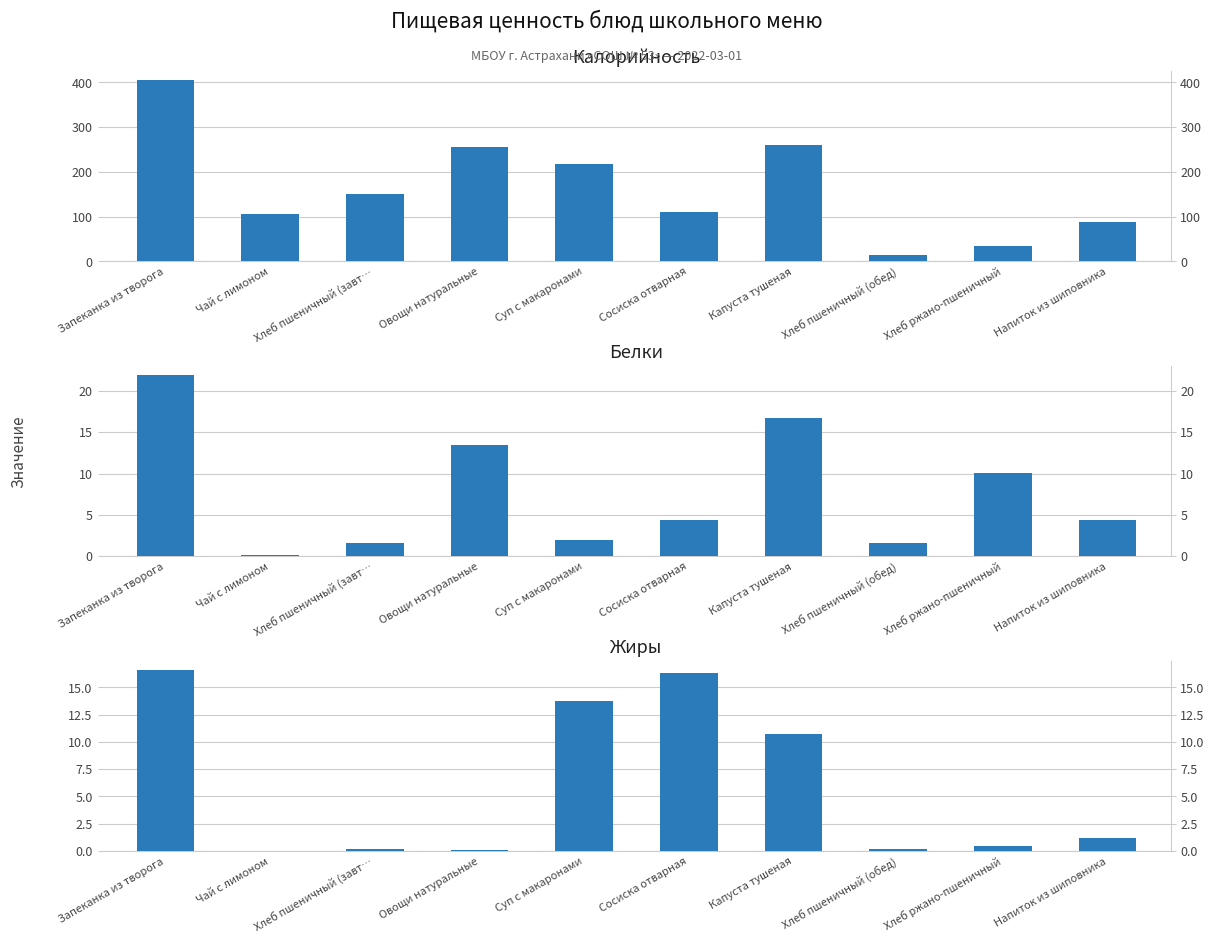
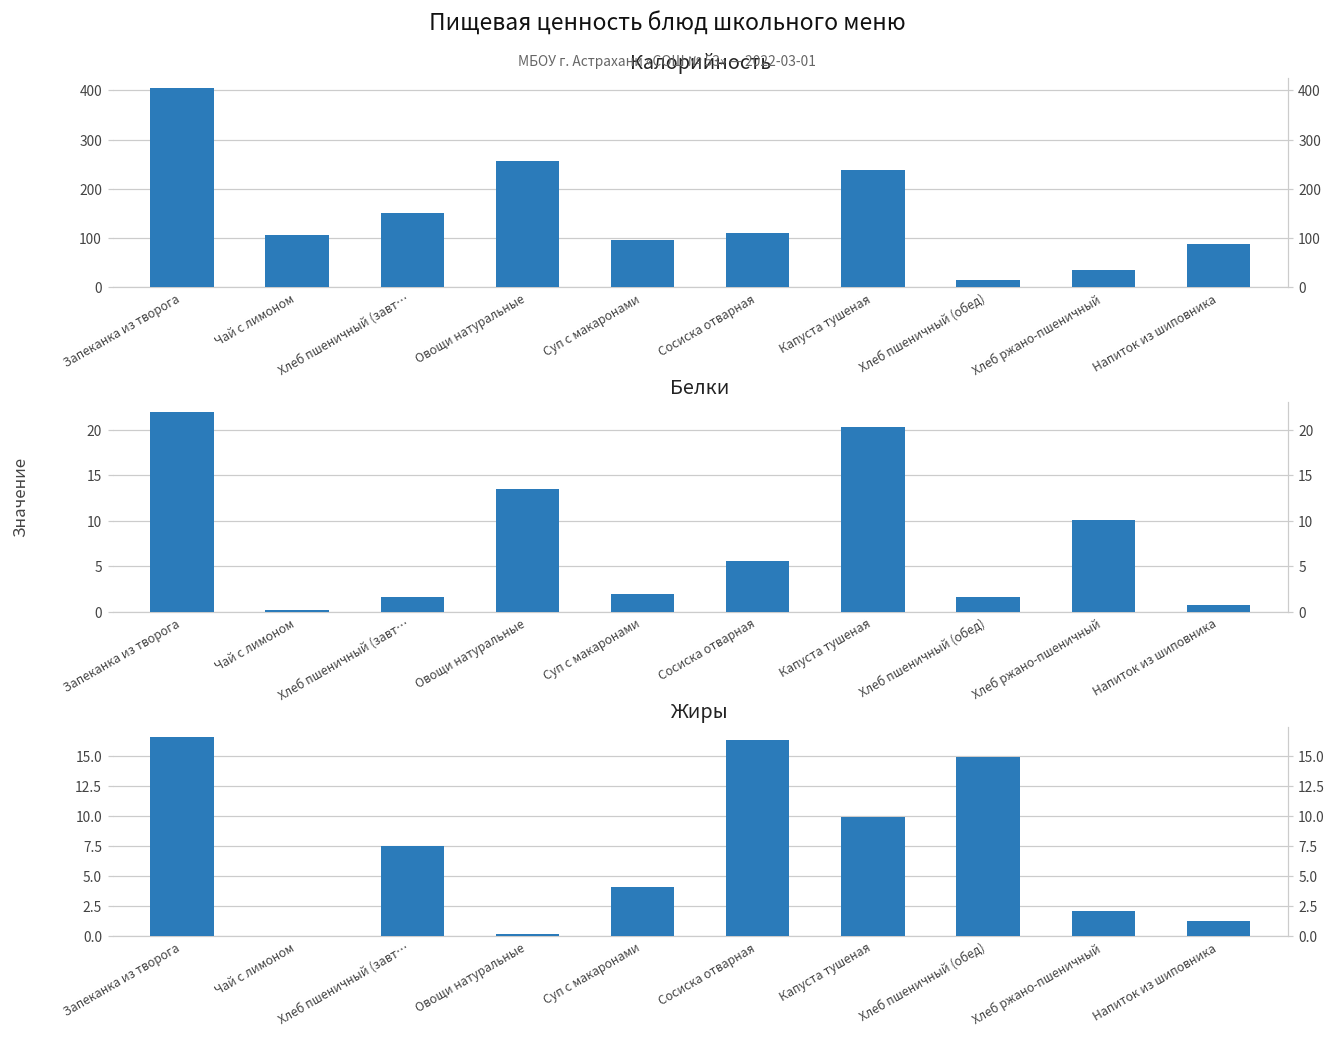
Калорийность, Суп с макаронами: 220 -> 100
Калорийность, Капуста тушеная: 260 -> 240
Белки, Сосиска отварная: 4 -> 6
Белки, Капуста тушеная: 17 -> 20
Белки, Напиток из шиповника: 4 -> 1
Жиры, Хлеб пшеничный (завт…: 0.2 -> 7.5
Жиры, Суп с макаронами: 13.8 -> 4.1
Жиры, Капуста тушеная: 10.7 -> 9.9
Жиры, Хлеб пшеничный (обед): 0.2 -> 14.9
Жиры, Хлеб ржано-пшеничный: 0.4 -> 2.1
